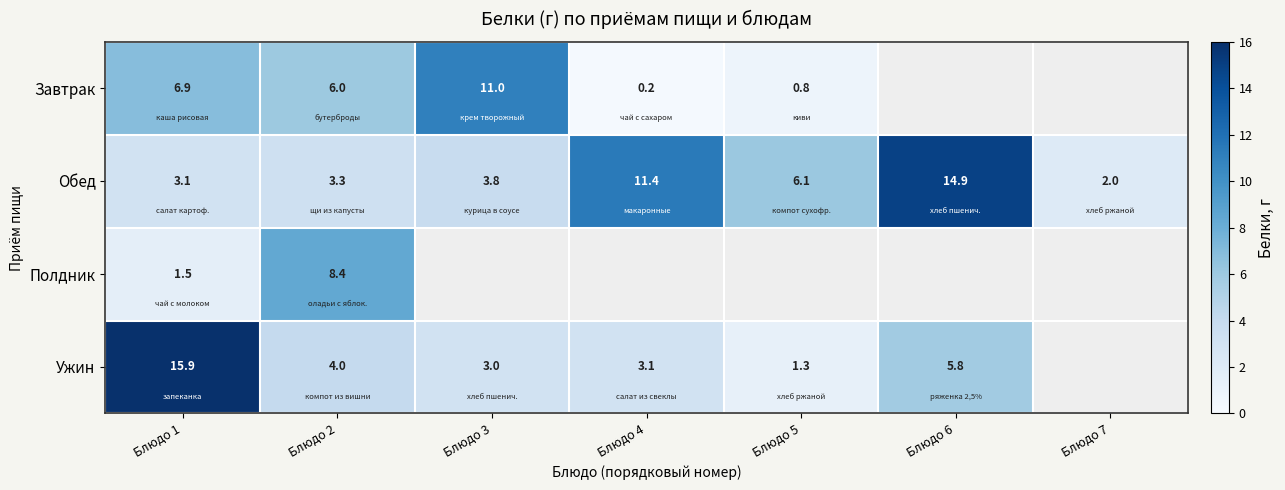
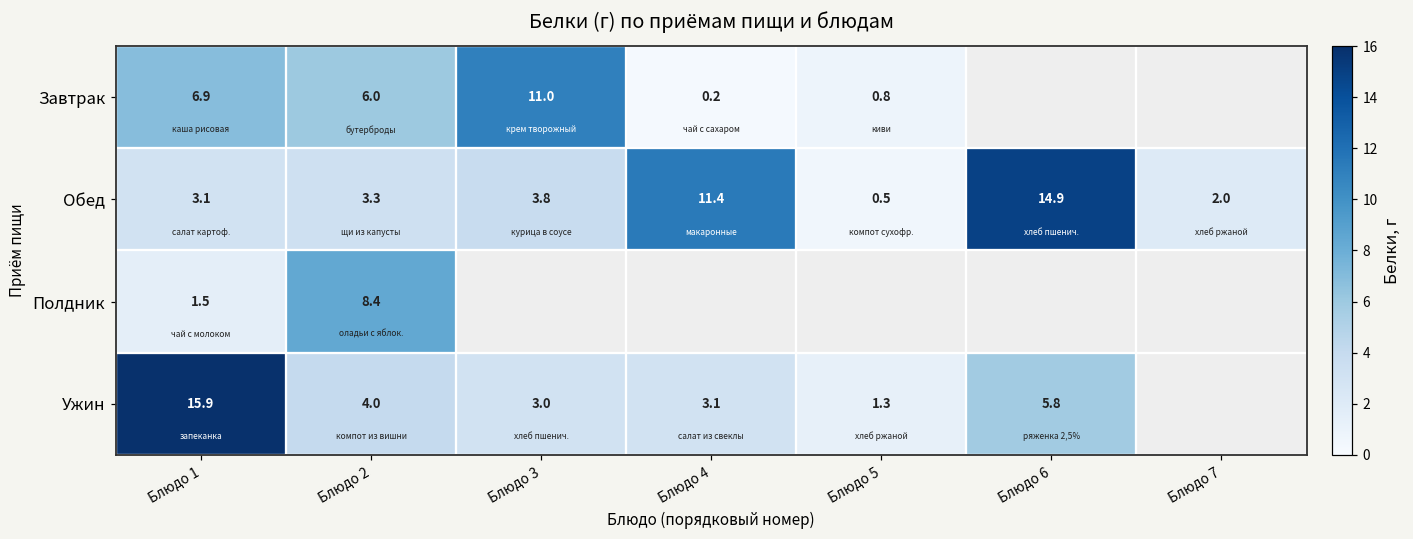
Обед, Блюдо 5: 6.1 -> 0.5
